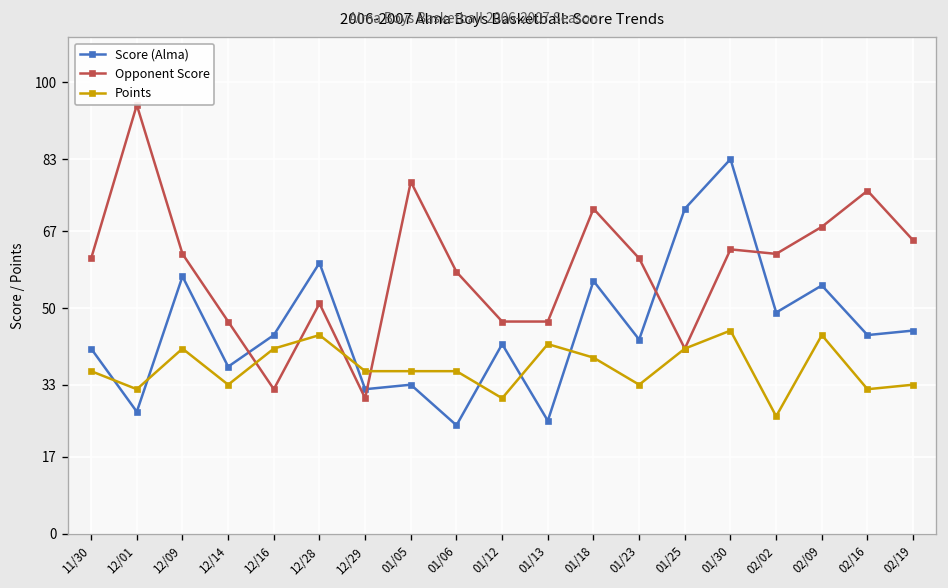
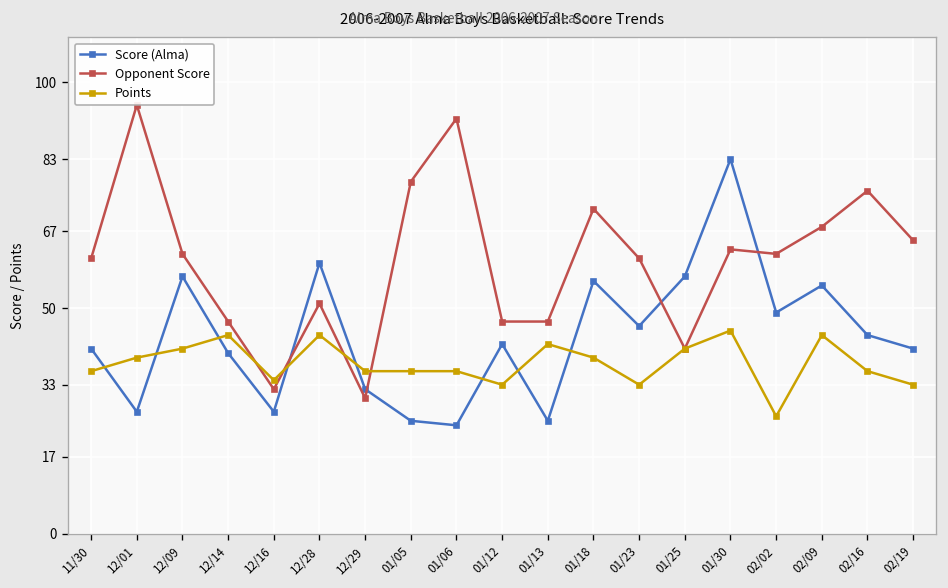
Points, 12/01: 32 -> 39
Score (Alma), 12/14: 37 -> 40
Points, 12/14: 33 -> 44
Score (Alma), 12/16: 44 -> 27
Points, 12/16: 41 -> 34
Score (Alma), 01/05: 33 -> 25
Opponent Score, 01/06: 58 -> 92
Points, 01/12: 30 -> 33
Score (Alma), 01/23: 43 -> 46
Score (Alma), 01/25: 72 -> 57
Points, 02/16: 32 -> 36
Score (Alma), 02/19: 45 -> 41
